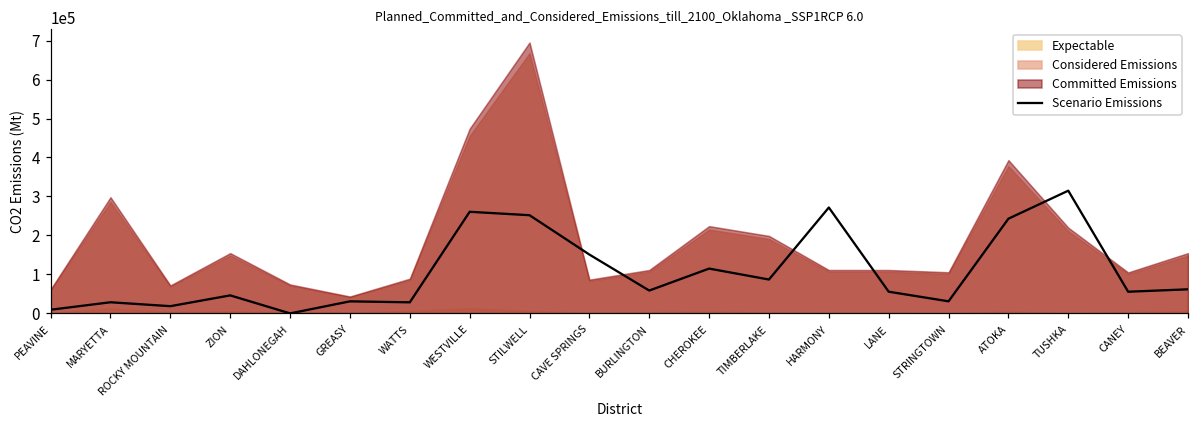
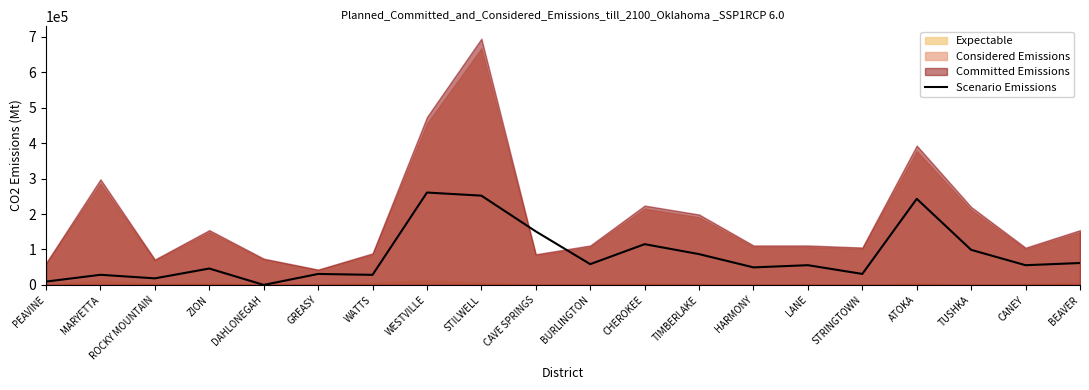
Scenario Emissions, HARMONY: 270000 -> 50000
Scenario Emissions, TUSHKA: 310000 -> 100000
